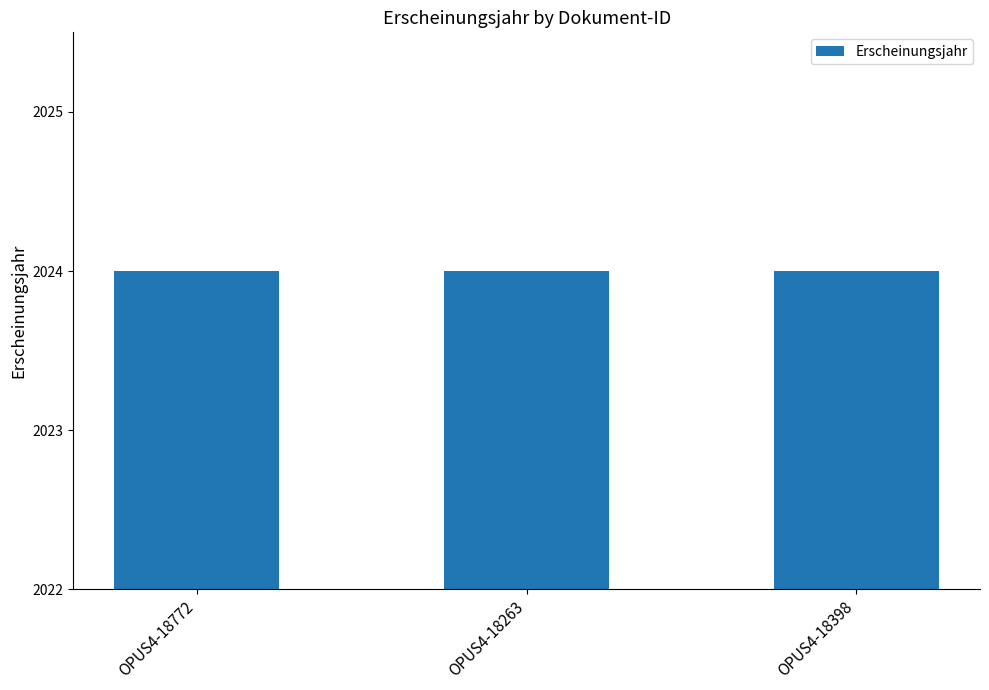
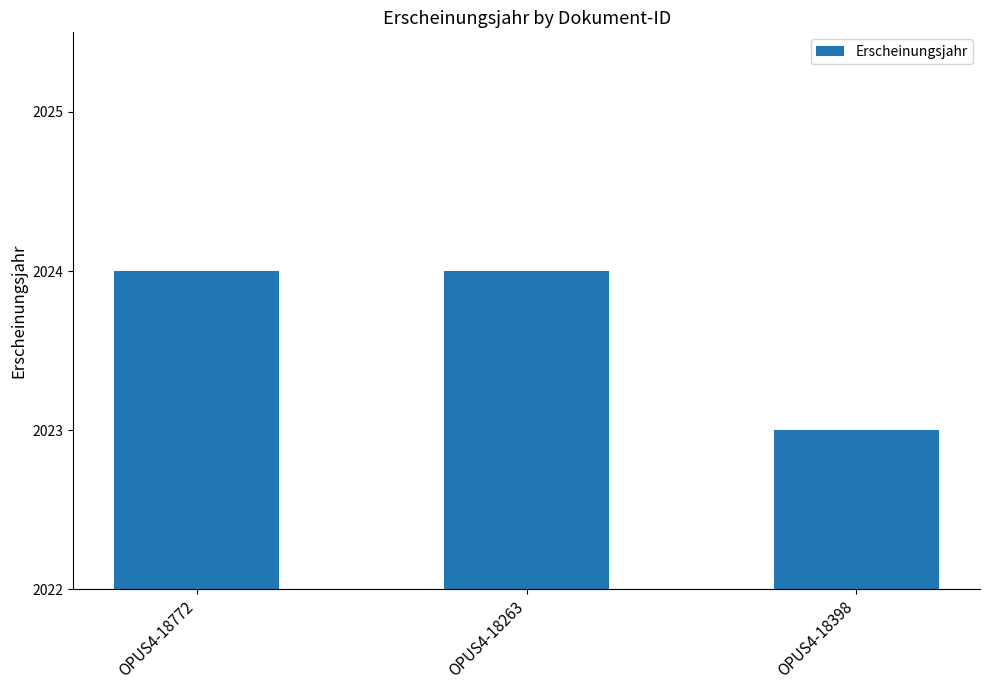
OPUS4-18398: 2024 -> 2023
